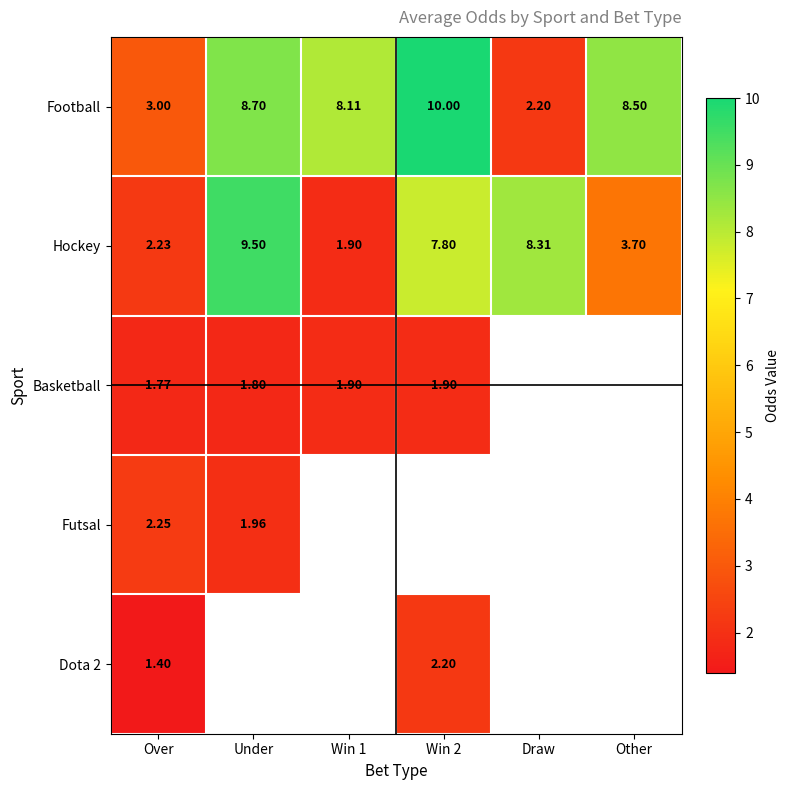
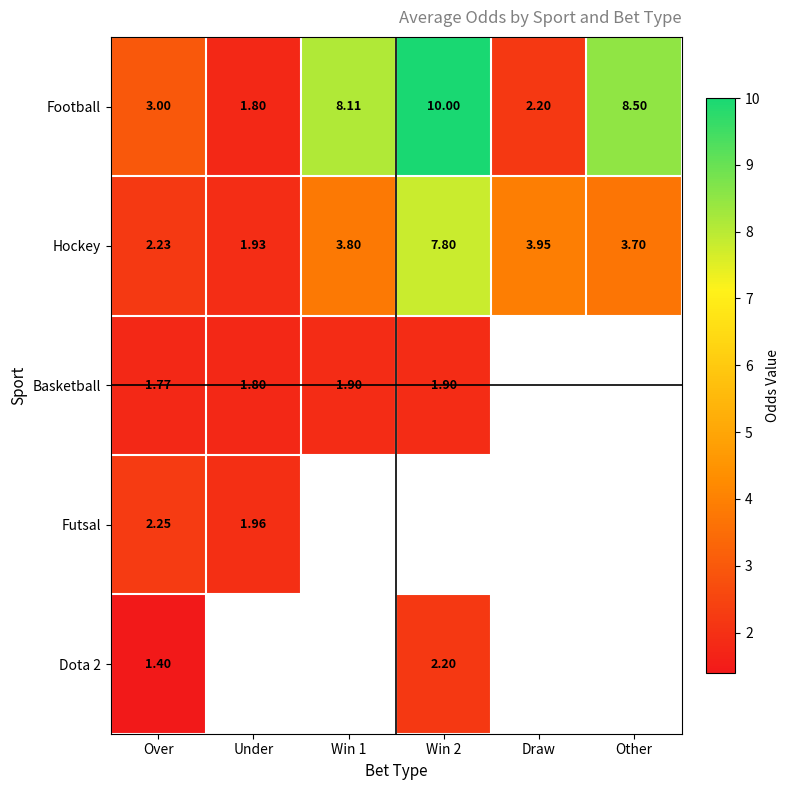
Football, Under: 8.70 -> 1.80
Hockey, Under: 9.50 -> 1.93
Hockey, Win 1: 1.90 -> 3.80
Hockey, Draw: 8.31 -> 3.95
